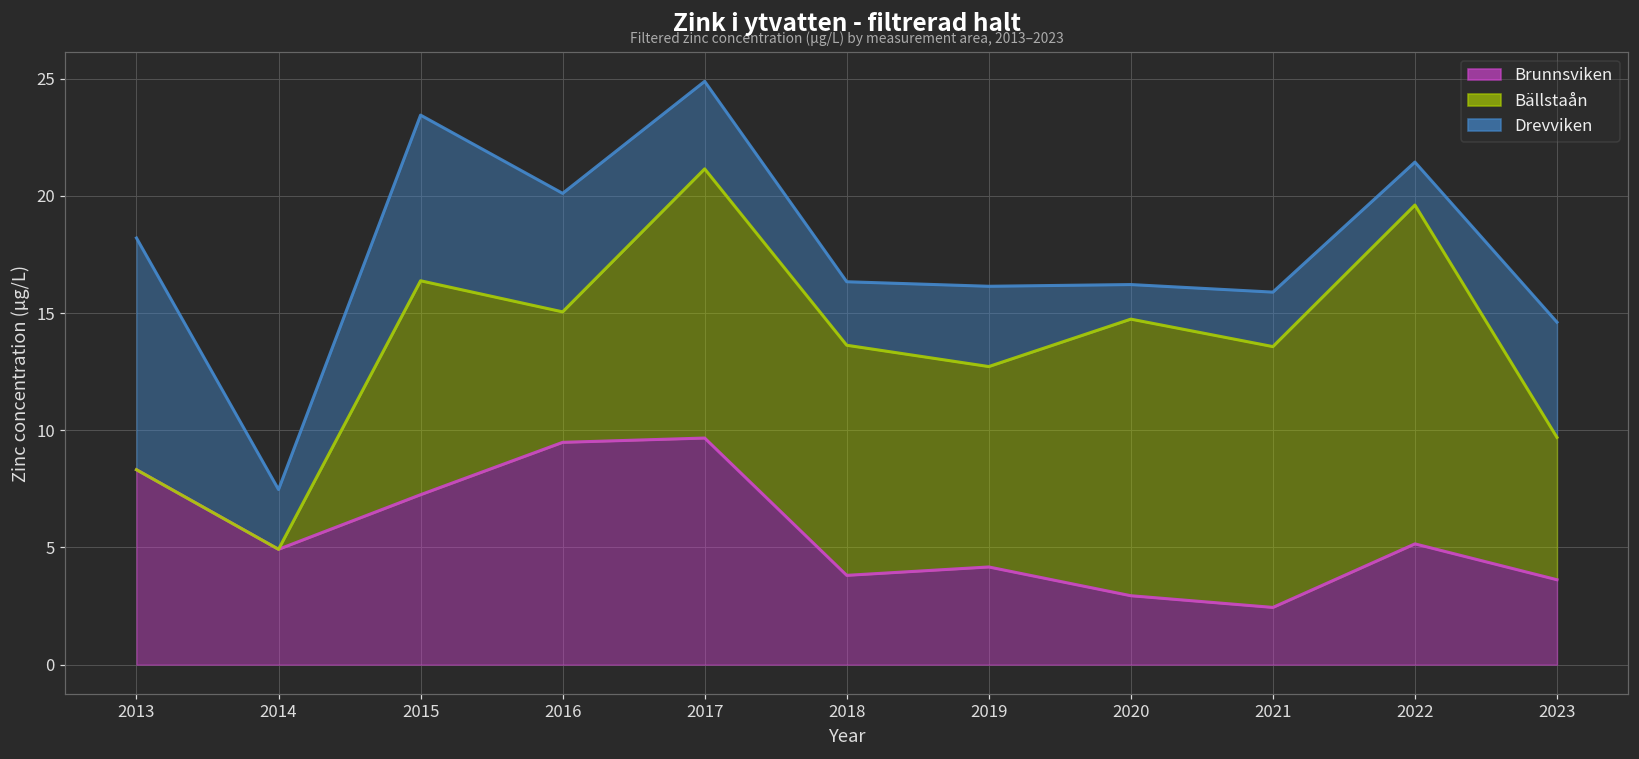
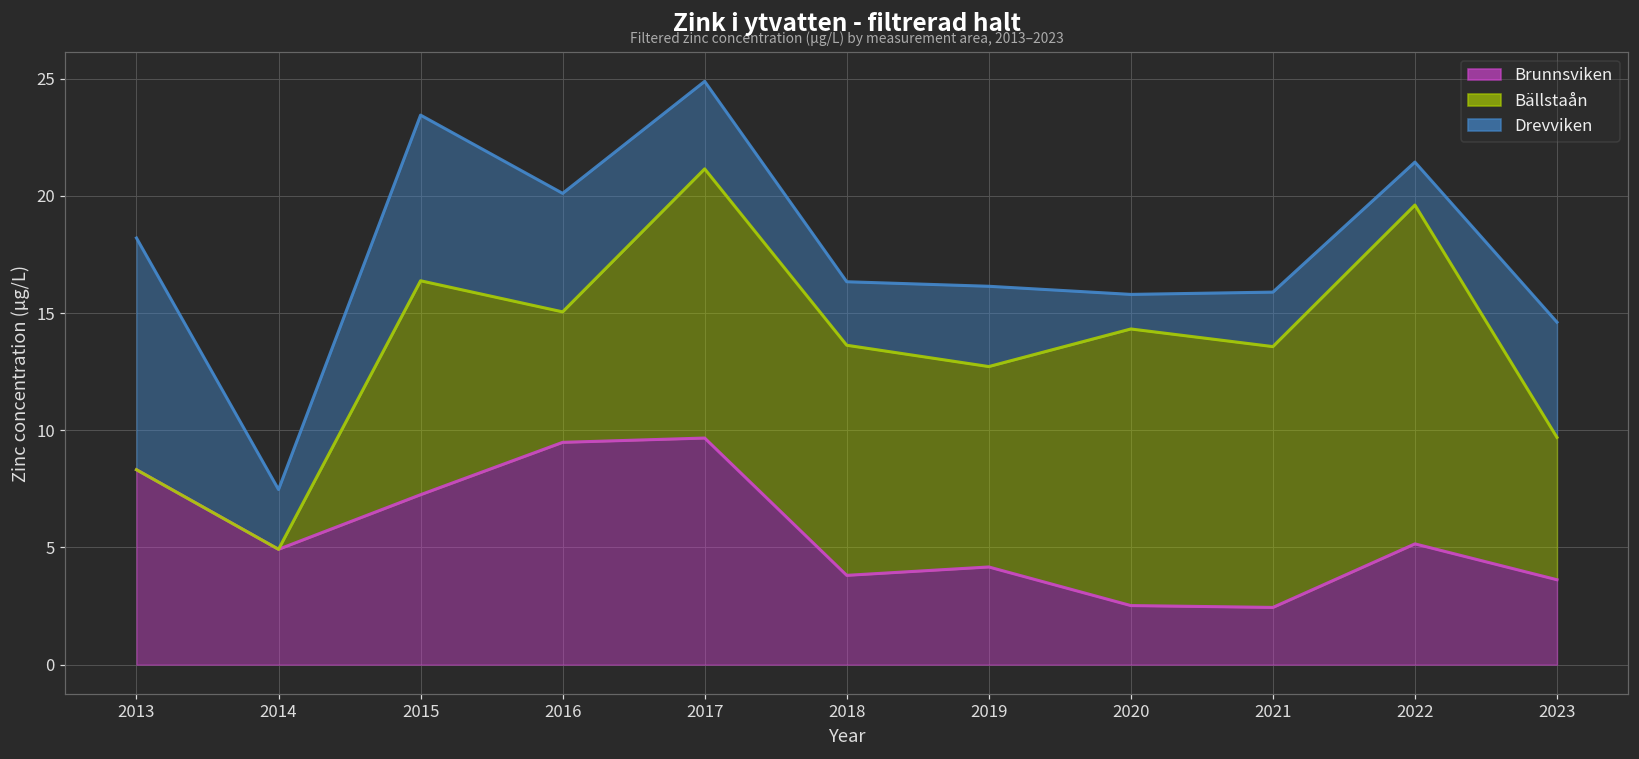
Brunnsviken, 2020: 2.9 -> 2.5
